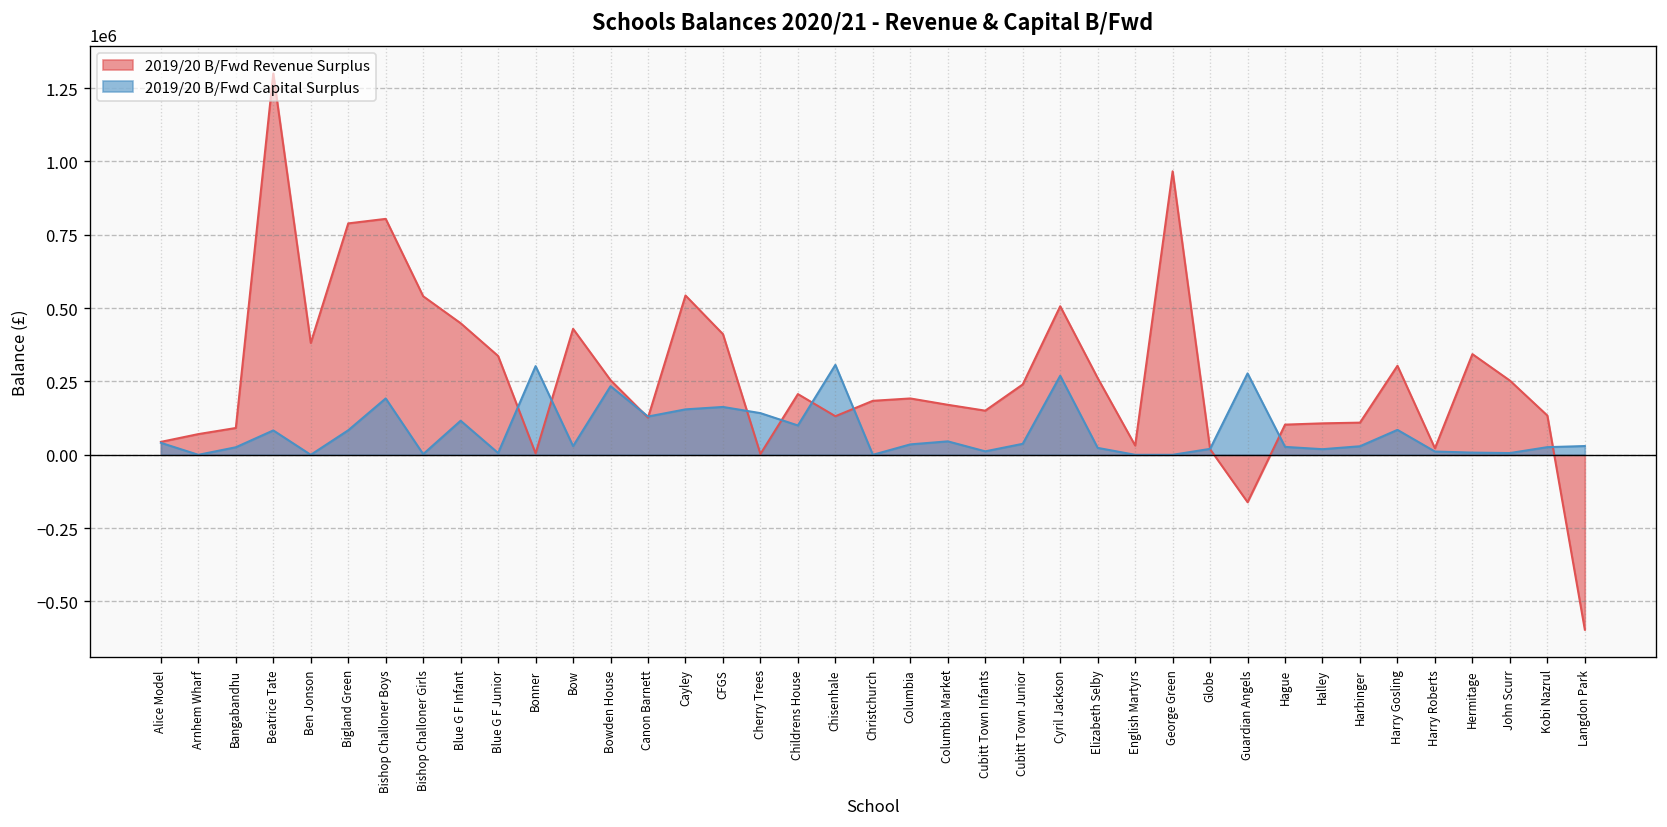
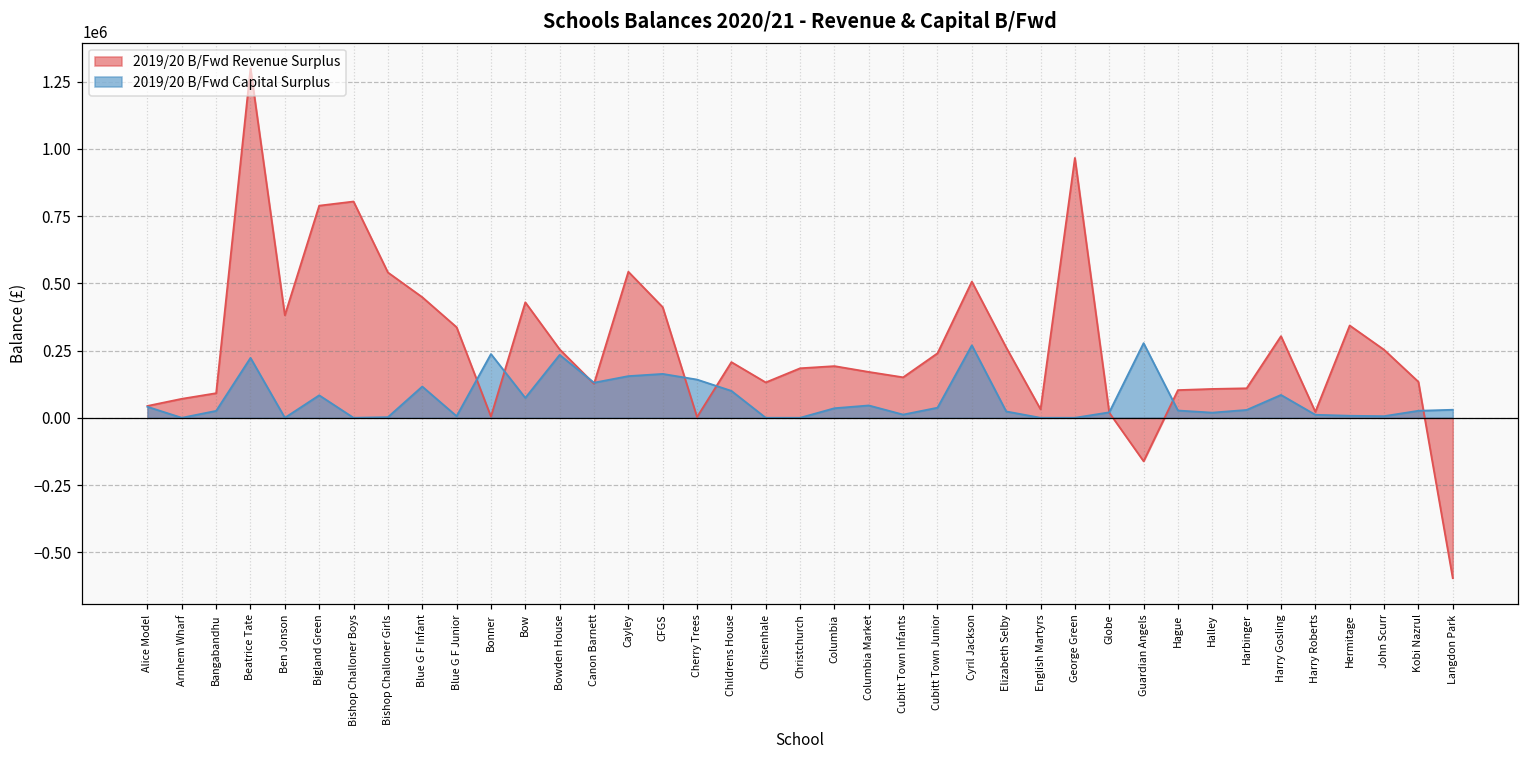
2019/20 B/Fwd Capital Surplus, Beatrice Tate: 80000 -> 220000
2019/20 B/Fwd Capital Surplus, Bishop Challoner Boys: 190000 -> 0
2019/20 B/Fwd Capital Surplus, Bonner: 300000 -> 240000
2019/20 B/Fwd Capital Surplus, Bow: 30000 -> 70000
2019/20 B/Fwd Capital Surplus, Chisenhale: 310000 -> 0
